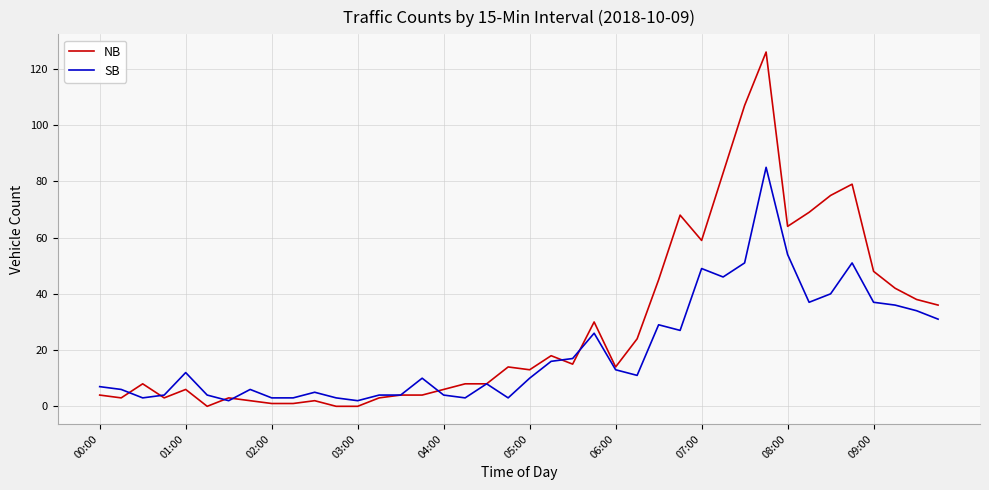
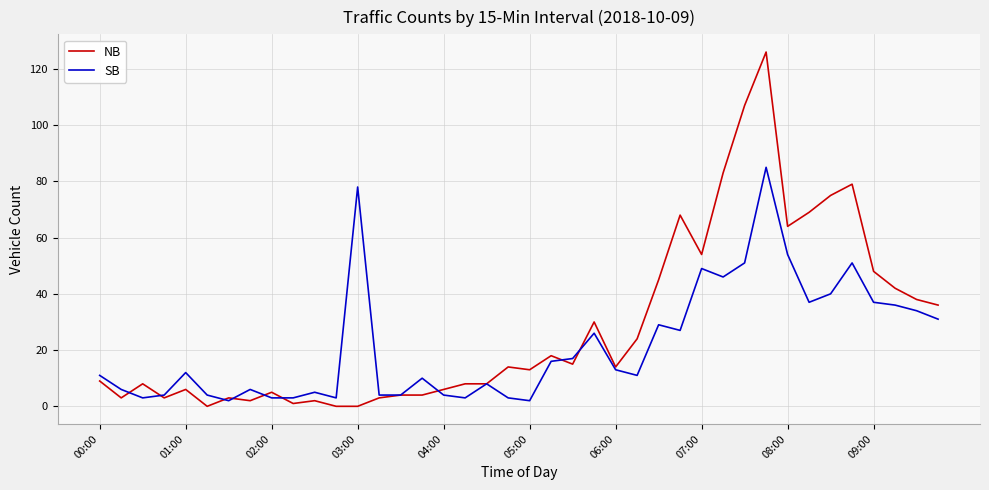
NB, 00:00: 4 -> 9
SB, 00:00: 7 -> 11
NB, 02:00: 1 -> 5
SB, 03:00: 2 -> 78
SB, 05:00: 10 -> 2
NB, 07:00: 59 -> 54
